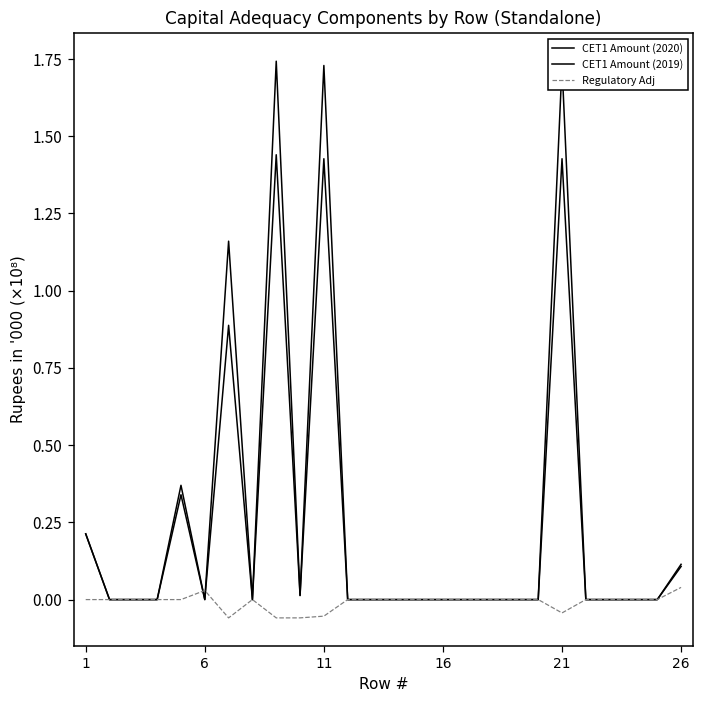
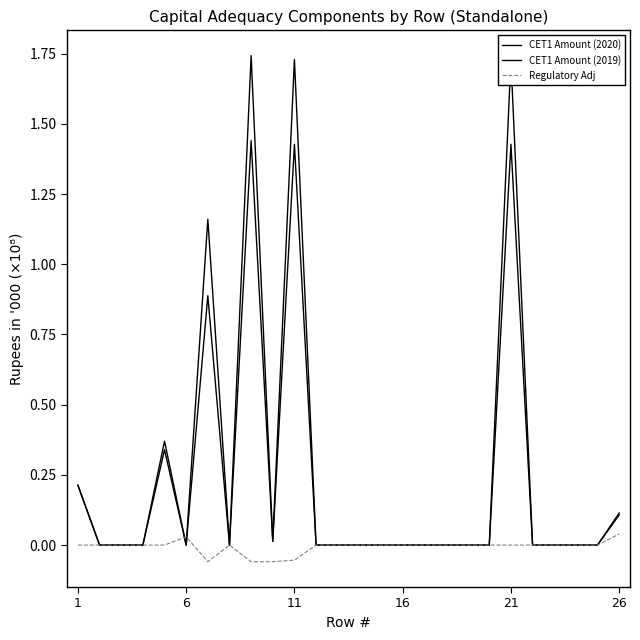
Regulatory Adj, 21: -0.04 -> 0.00
